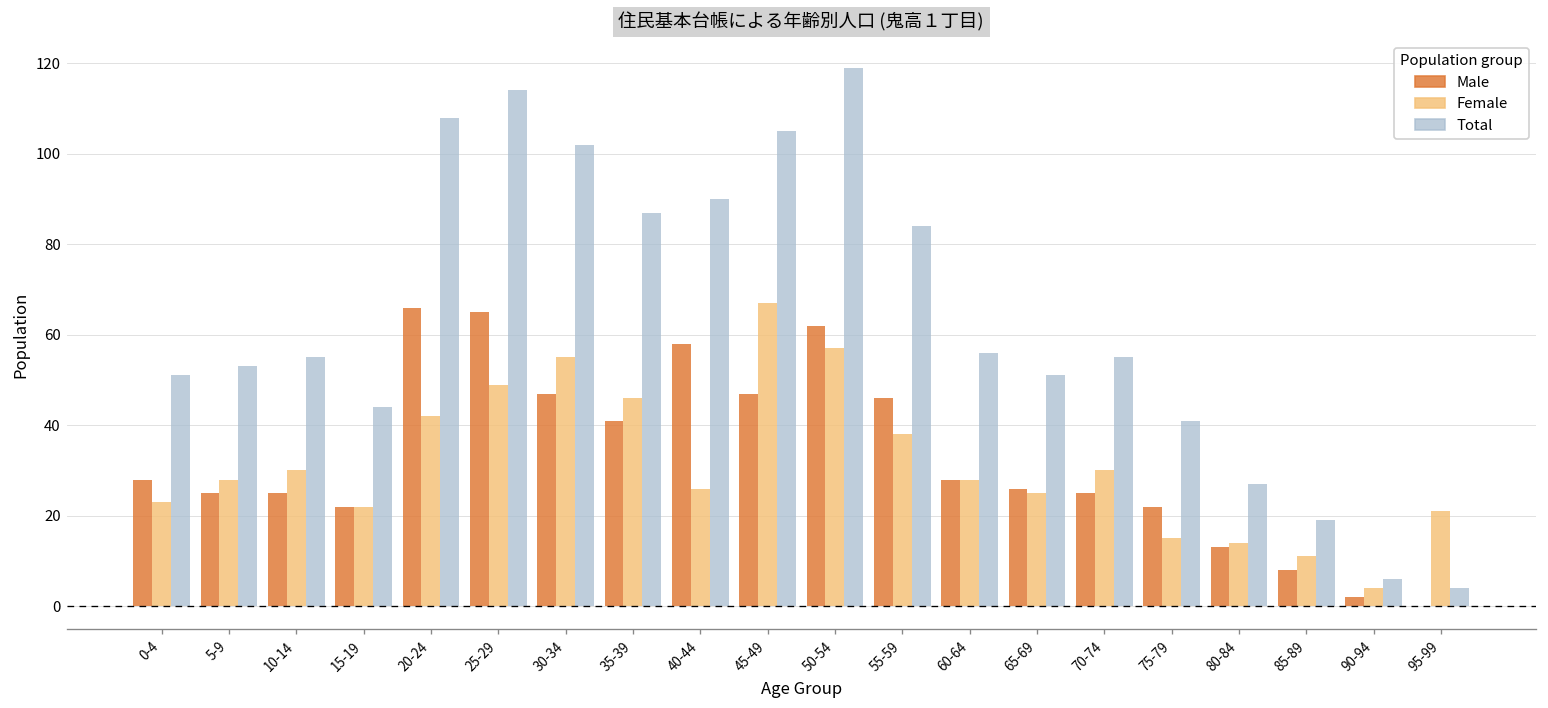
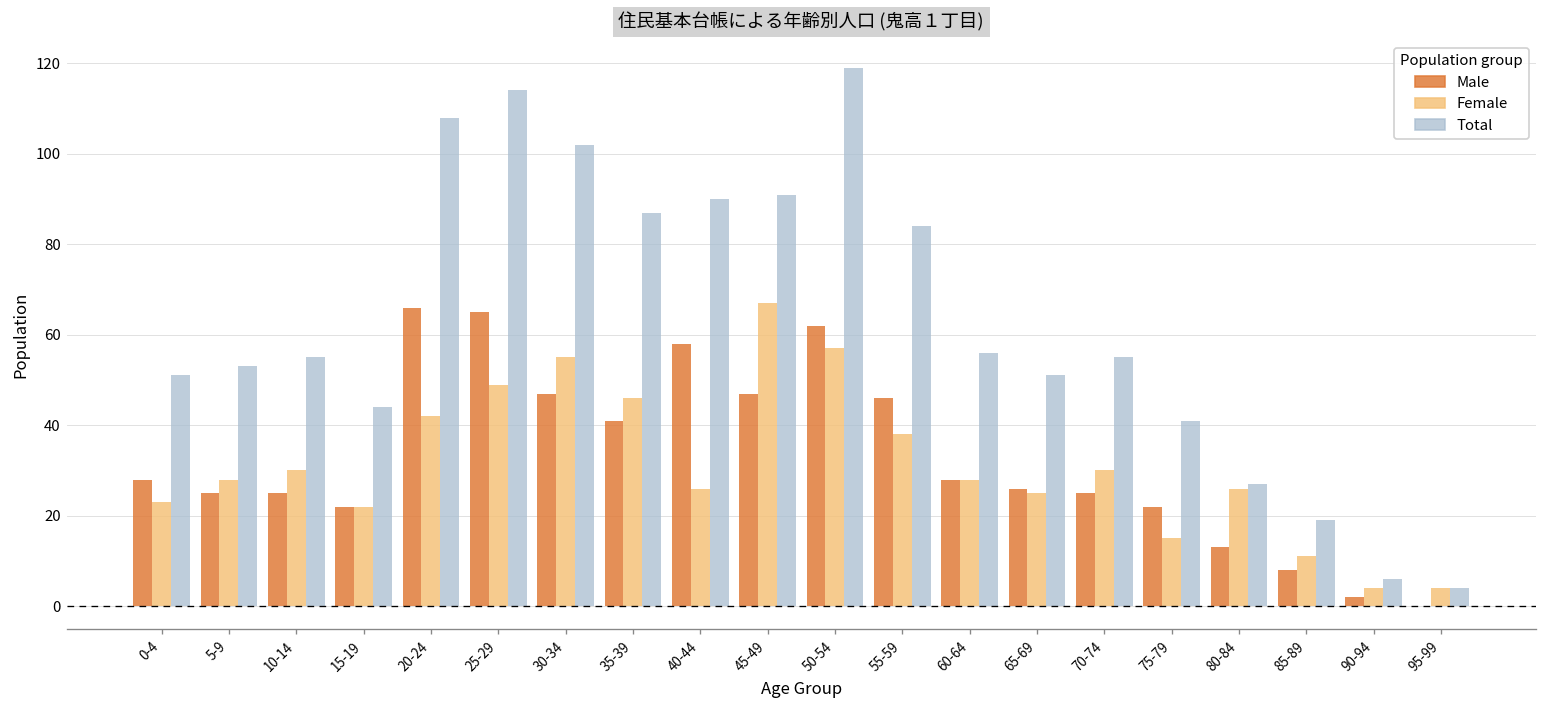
Total, 45-49: 105 -> 91
Female, 80-84: 14 -> 26
Female, 95-99: 21 -> 4
